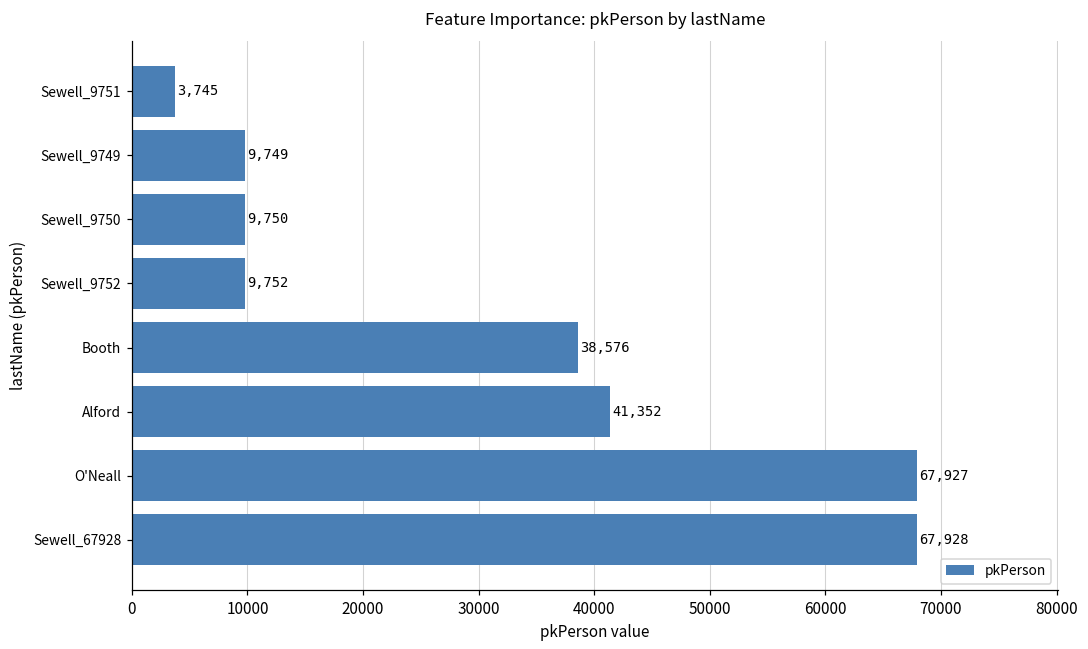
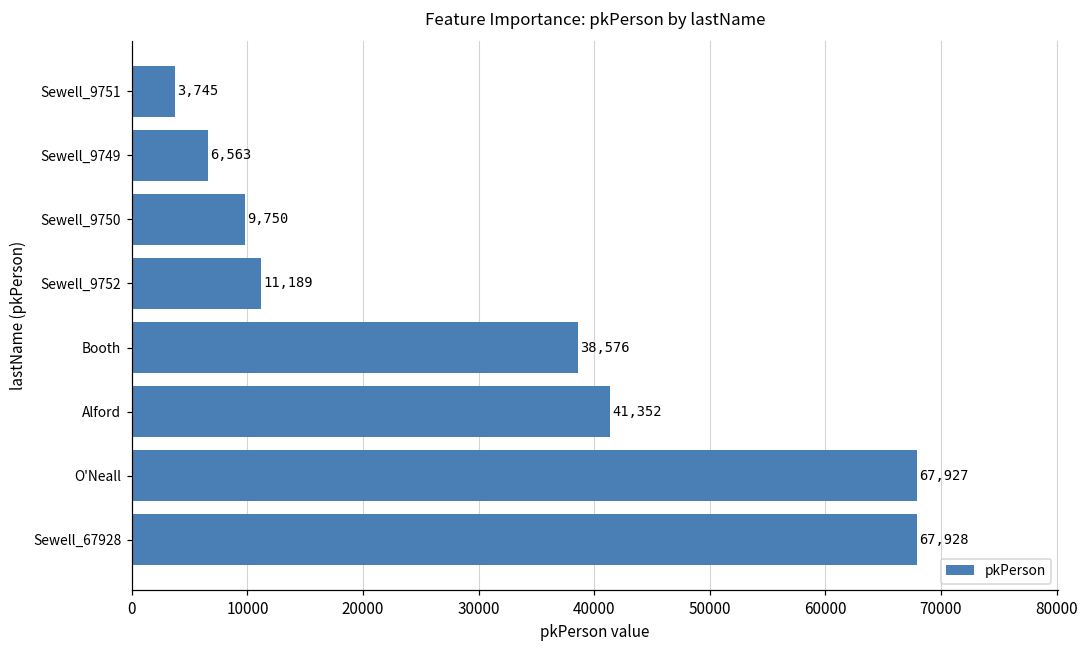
Sewell_9749: 9,749 -> 6,563
Sewell_9752: 9,752 -> 11,189
